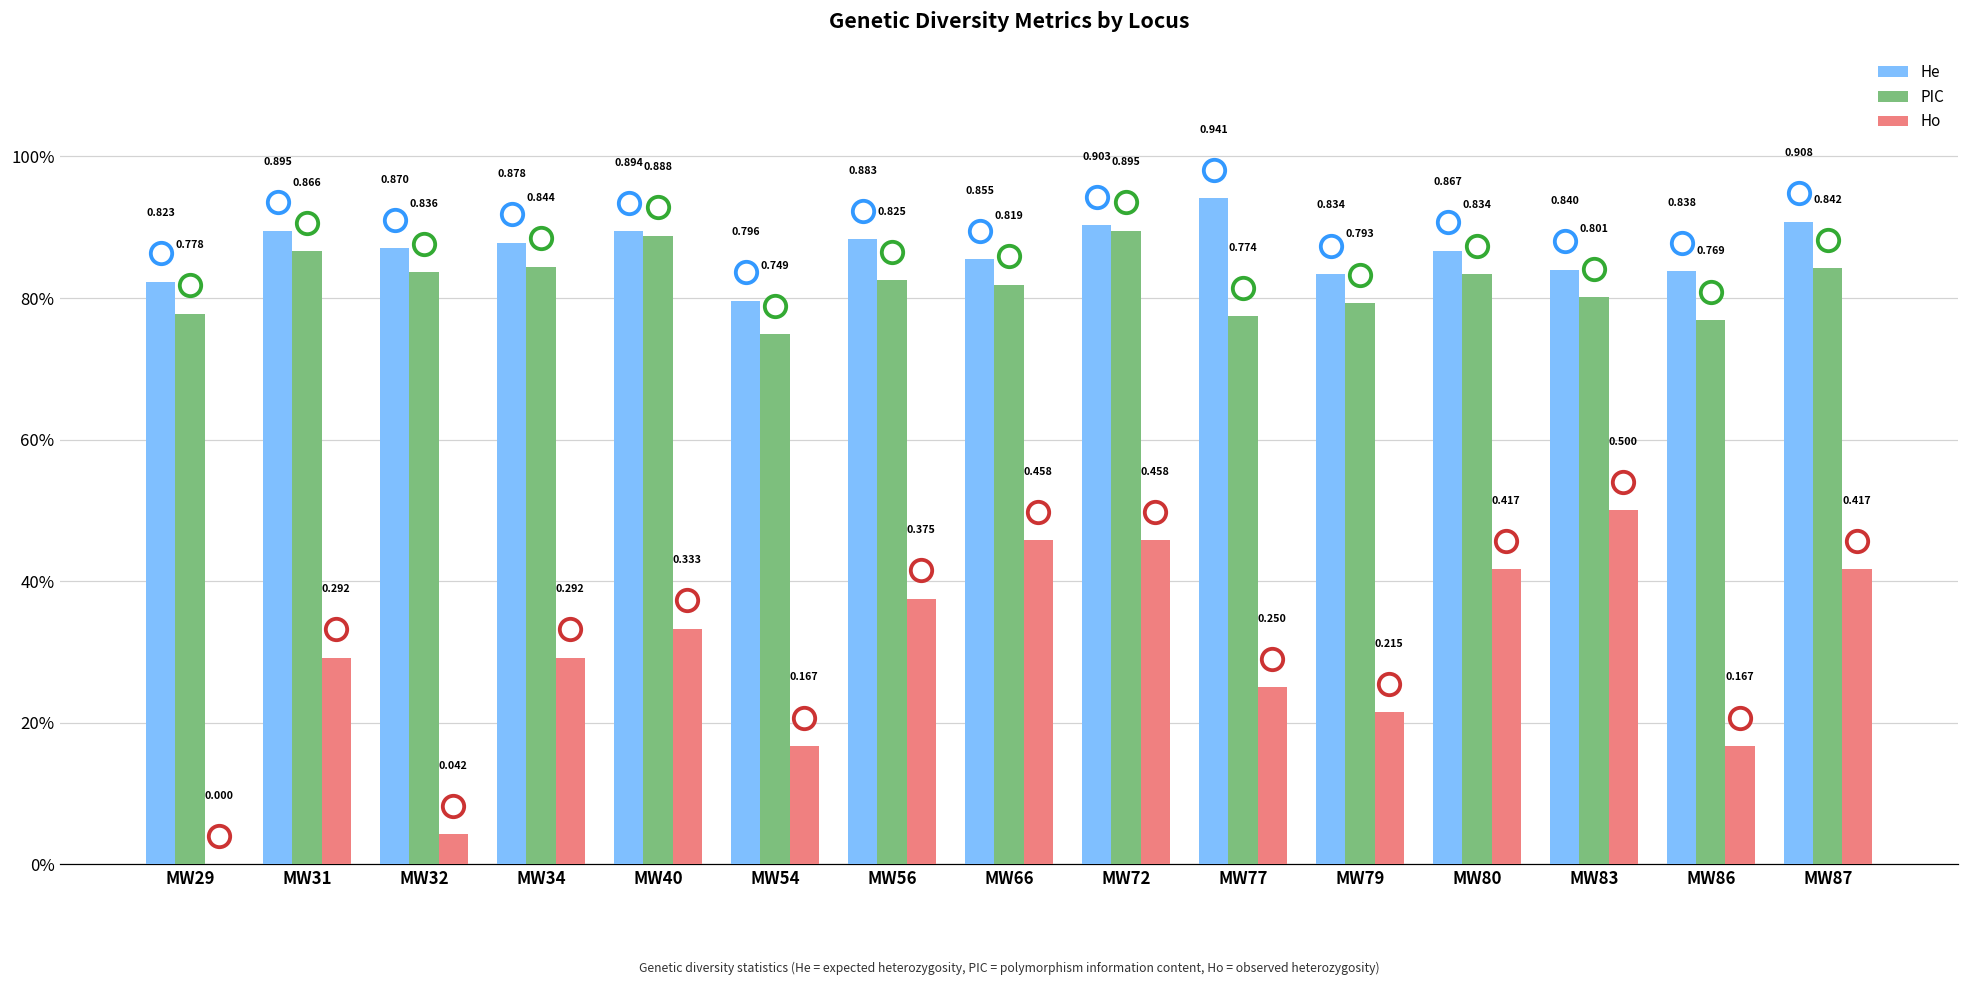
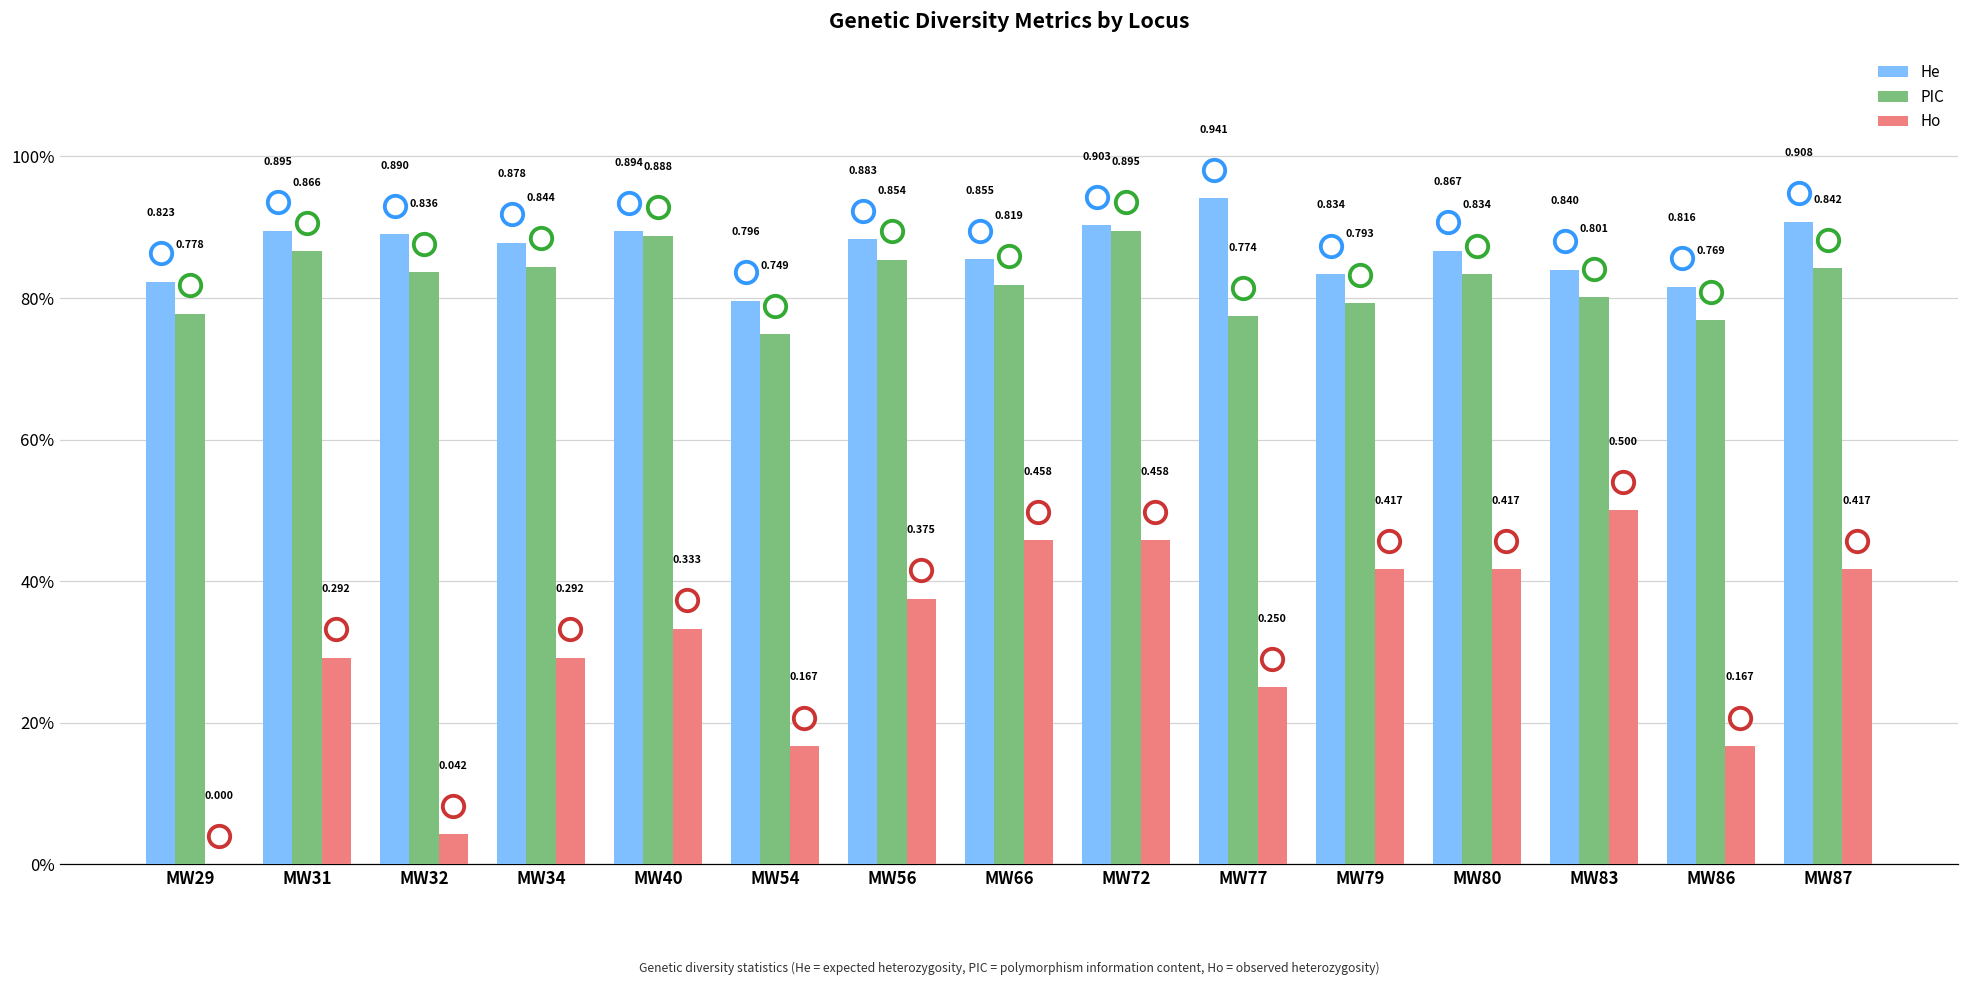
He, MW32: 0.870 -> 0.890
PIC, MW56: 0.825 -> 0.854
Ho, MW79: 0.215 -> 0.417
He, MW86: 0.838 -> 0.816
